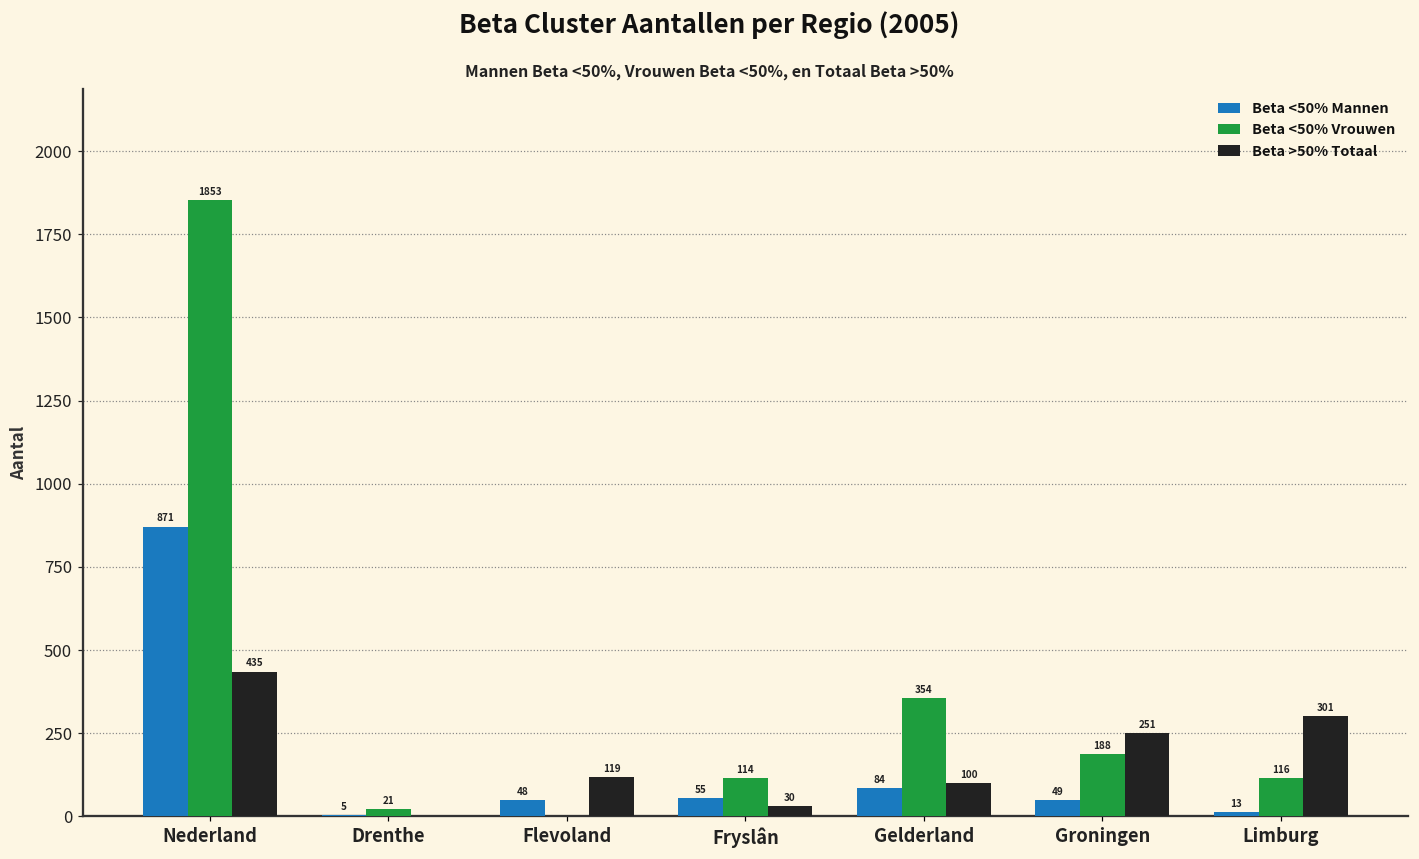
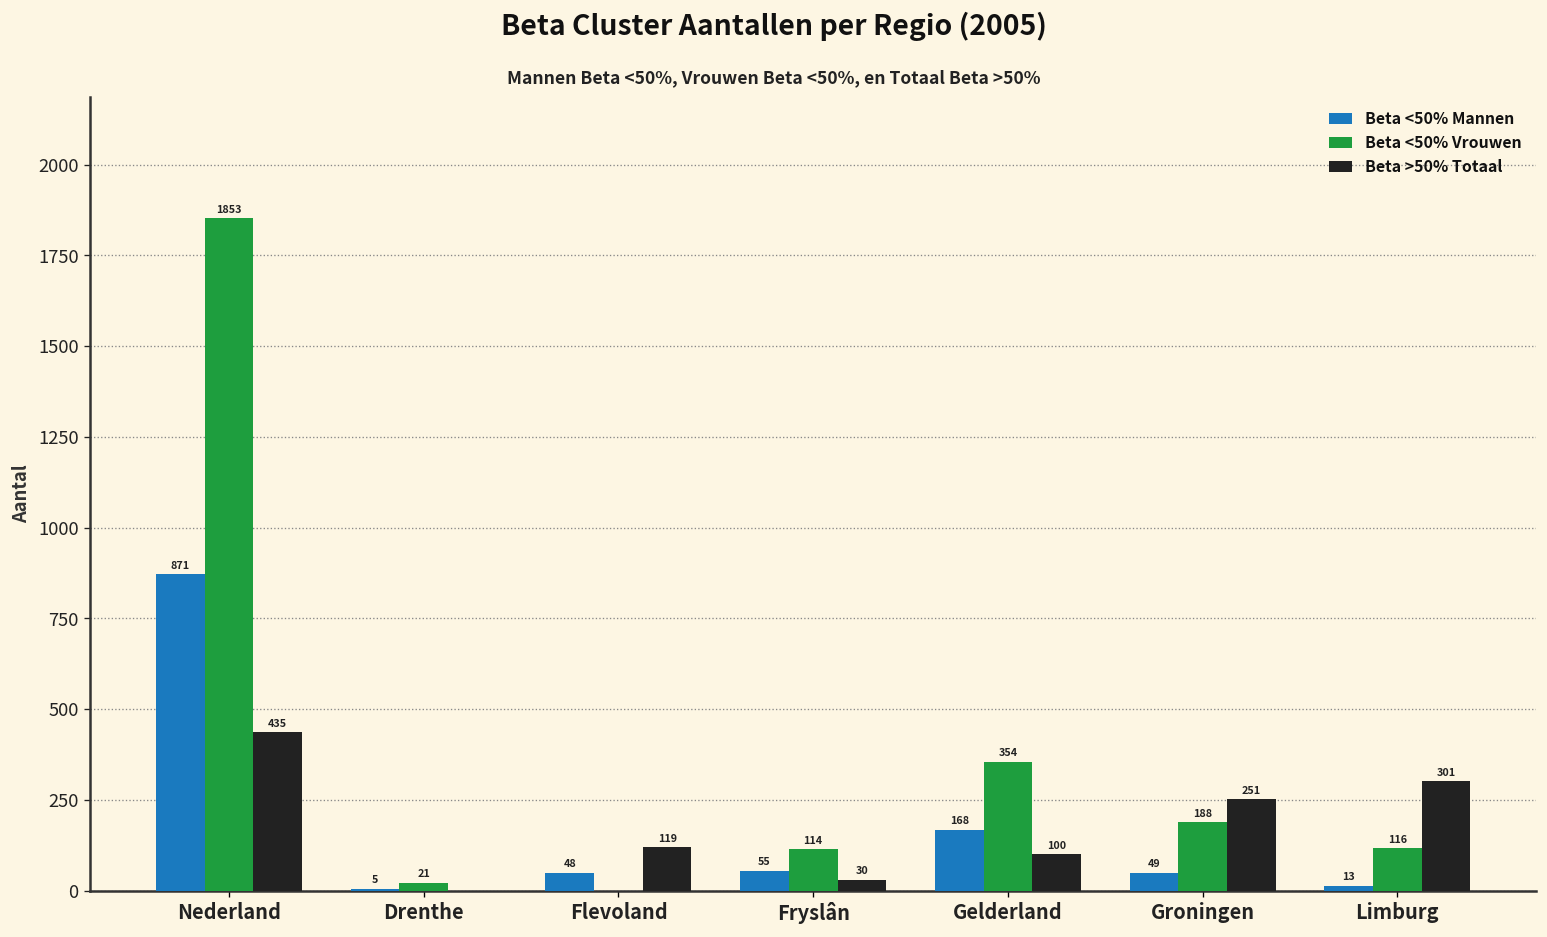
Beta <50% Mannen, Gelderland: 84 -> 168
